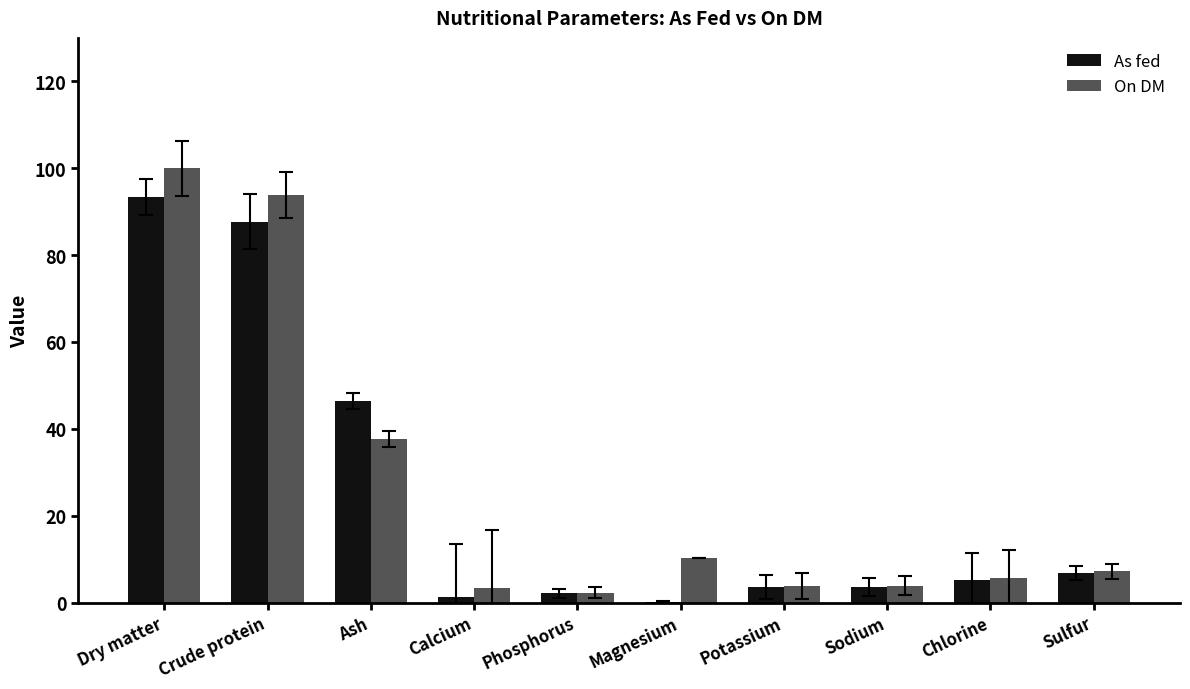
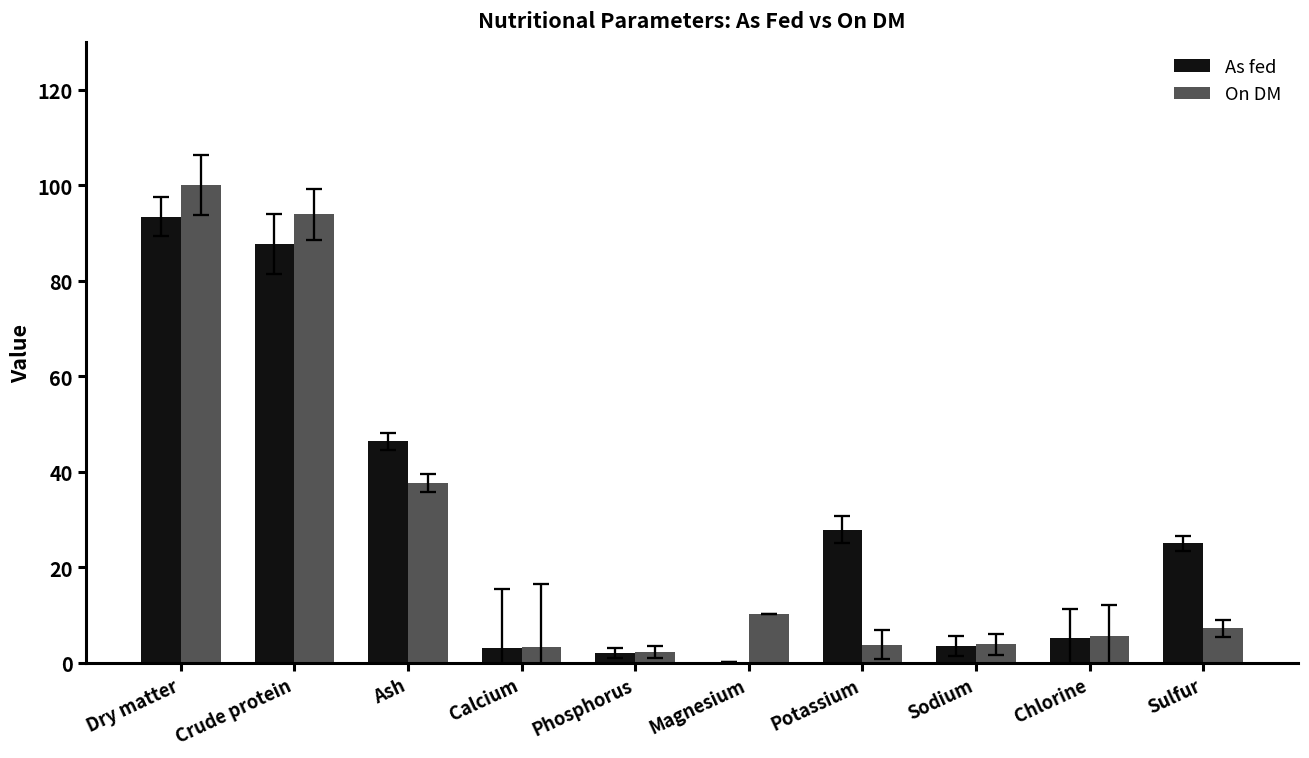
As fed, Calcium: 1 -> 3
As fed, Potassium: 4 -> 28
As fed, Sulfur: 7 -> 25
